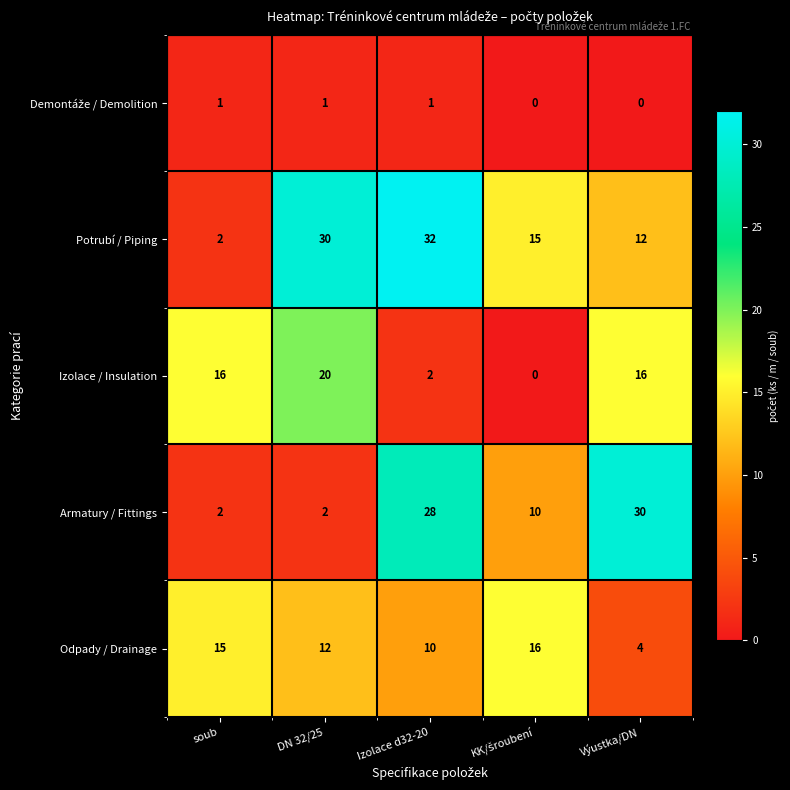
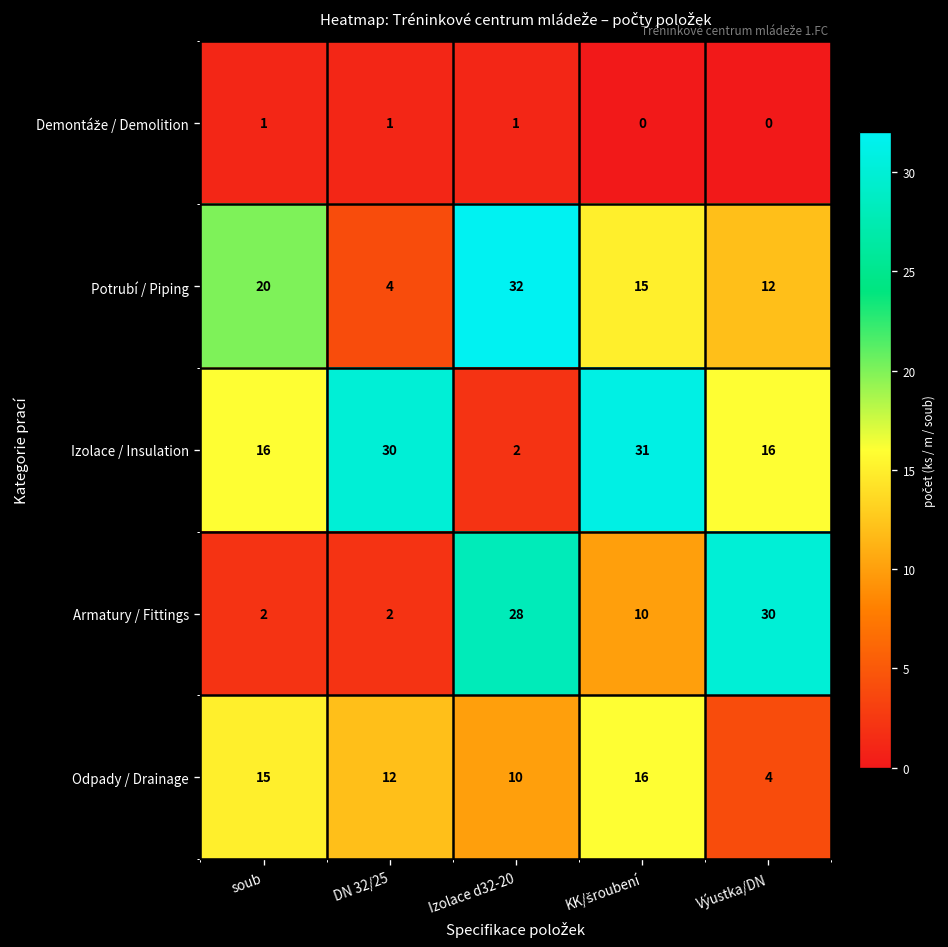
Potrubí / Piping, soub: 2 -> 20
Potrubí / Piping, DN 32/25: 30 -> 4
Izolace / Insulation, DN 32/25: 20 -> 30
Izolace / Insulation, KK/šroubení: 0 -> 31
